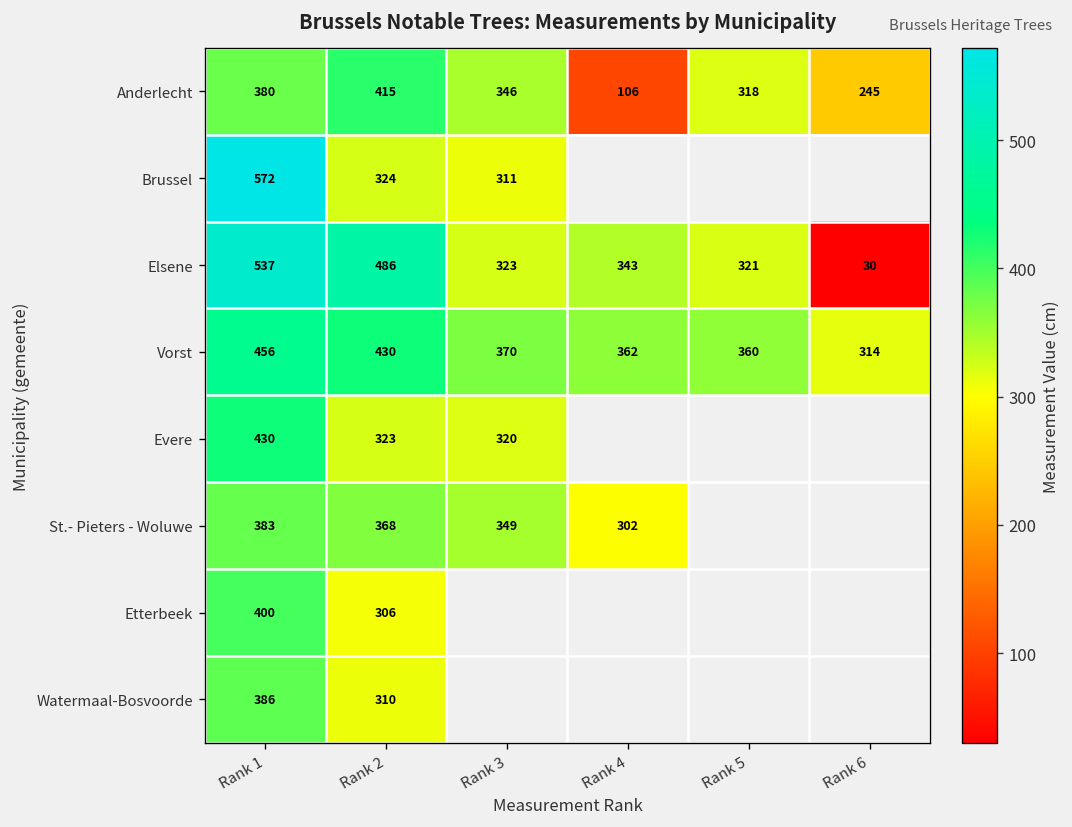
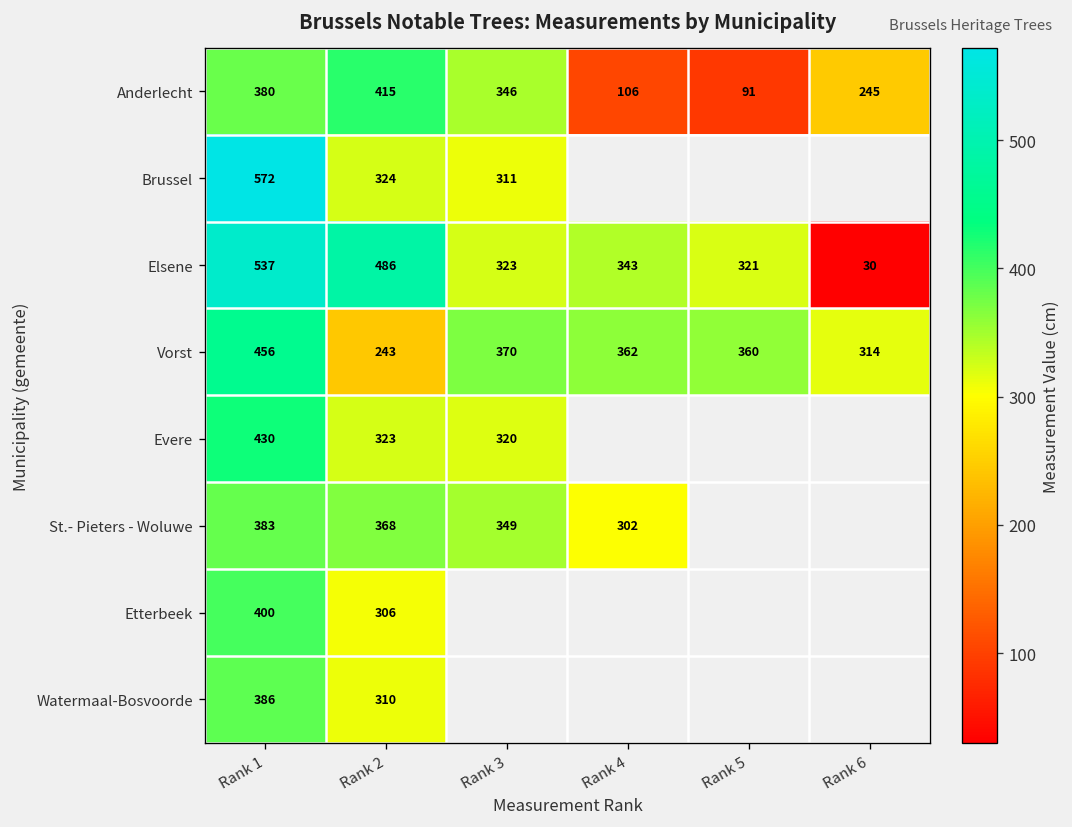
Anderlecht, Rank 5: 318 -> 91
Vorst, Rank 2: 430 -> 243
